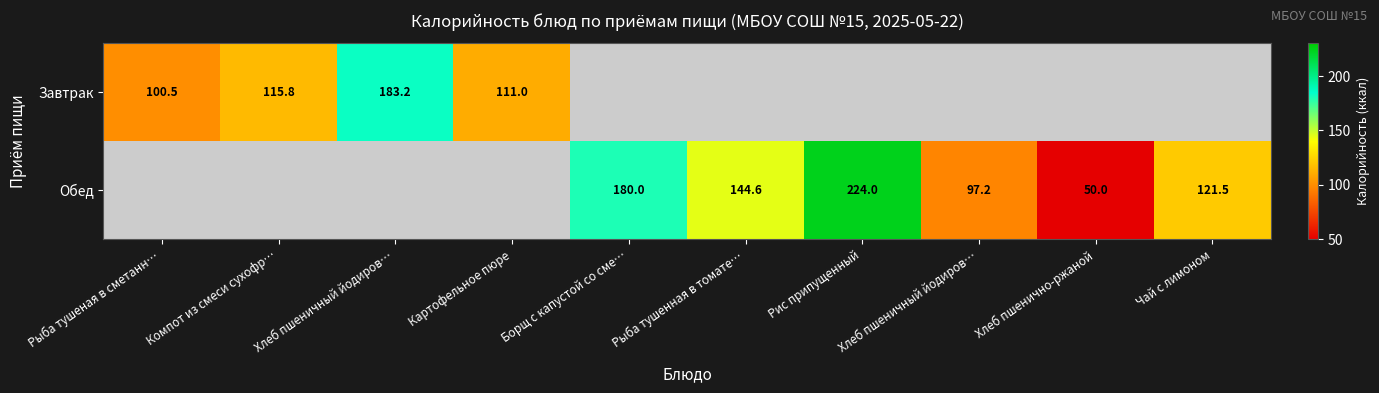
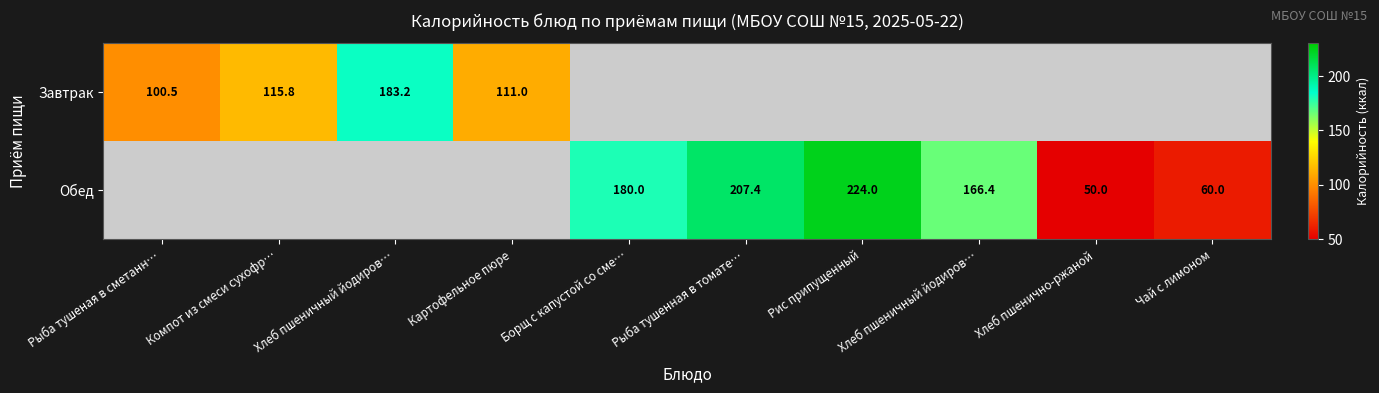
Обед, Рыба тушенная в томате…: 144.6 -> 207.4
Обед, Хлеб пшеничный йодиров…: 97.2 -> 166.4
Обед, Чай с лимоном: 121.5 -> 60.0
